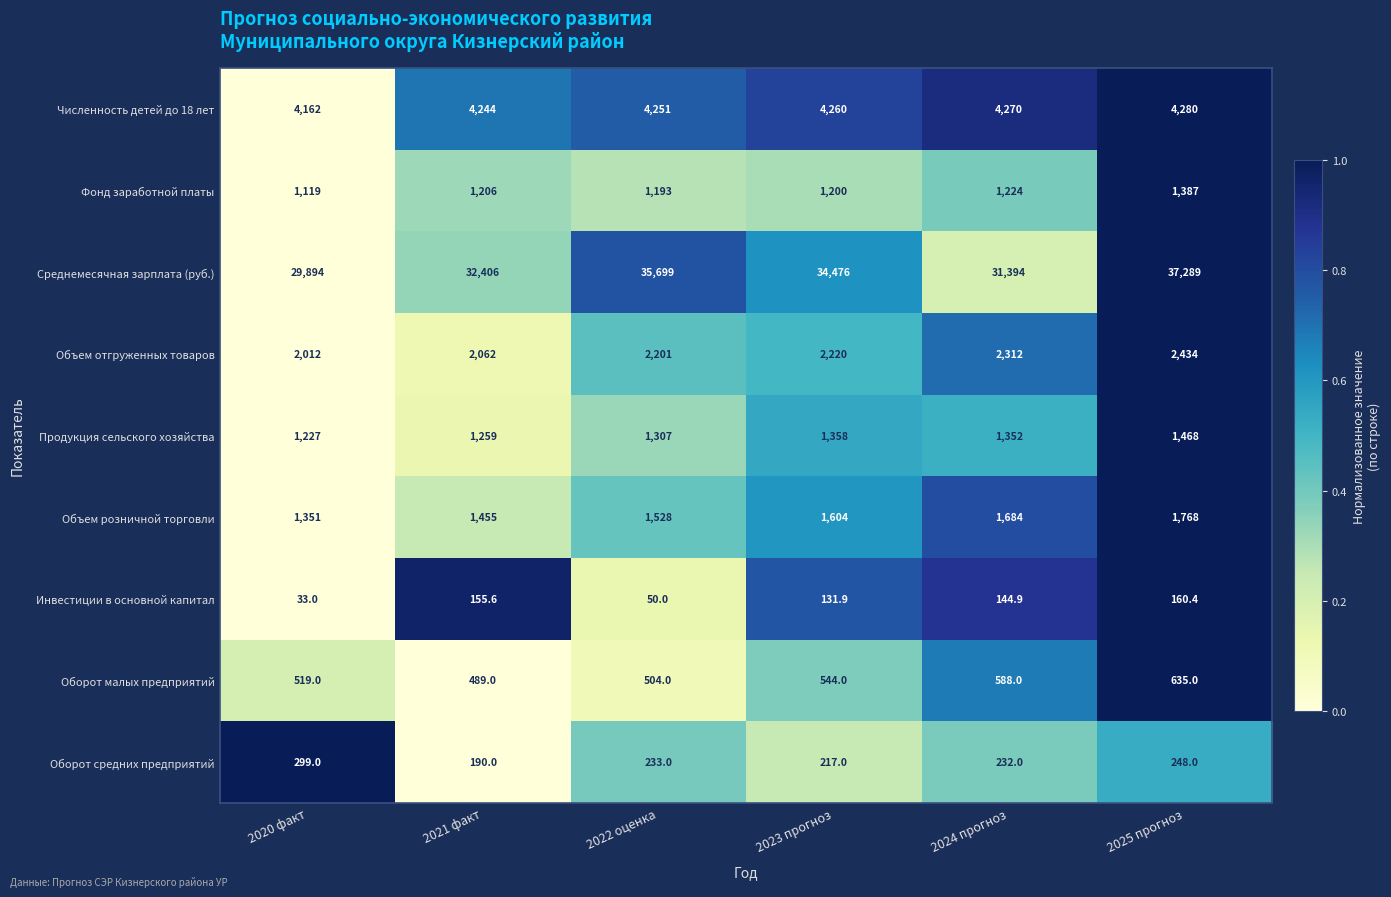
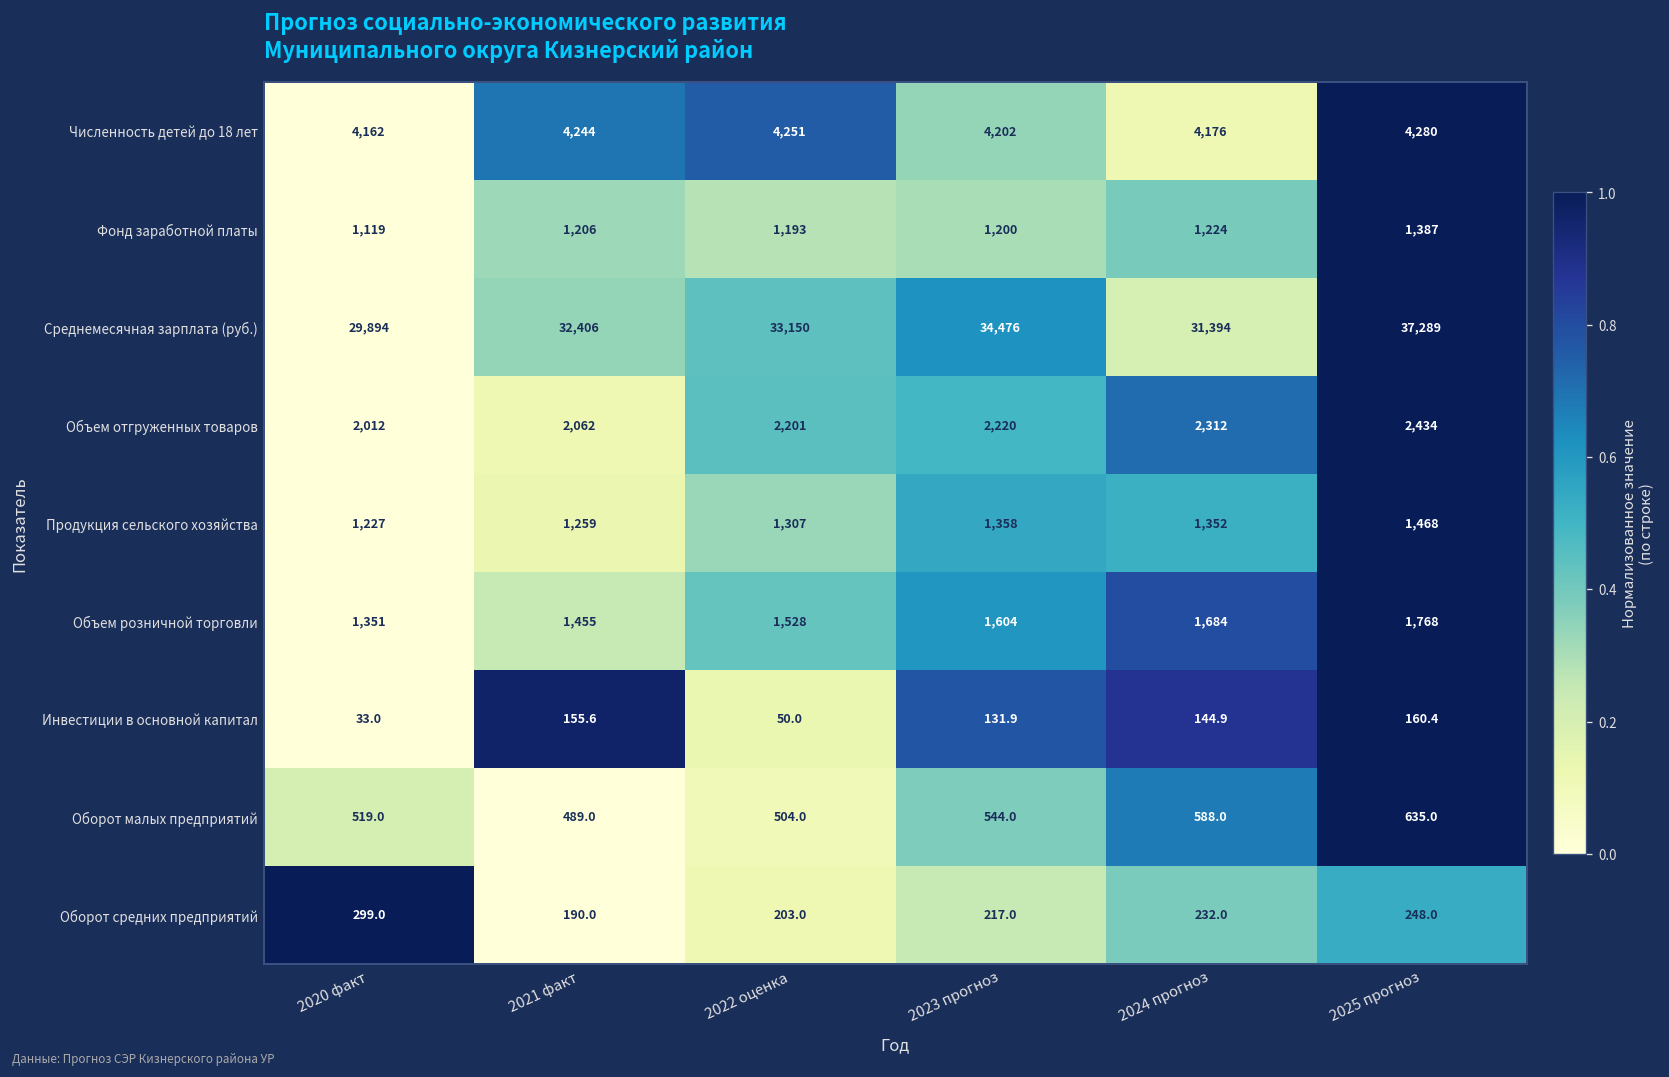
Численность детей до 18 лет, 2023 прогноз: 4,260 -> 4,202
Численность детей до 18 лет, 2024 прогноз: 4,270 -> 4,176
Среднемесячная зарплата (руб.), 2022 оценка: 35,699 -> 33,150
Оборот средних предприятий, 2022 оценка: 233.0 -> 203.0
